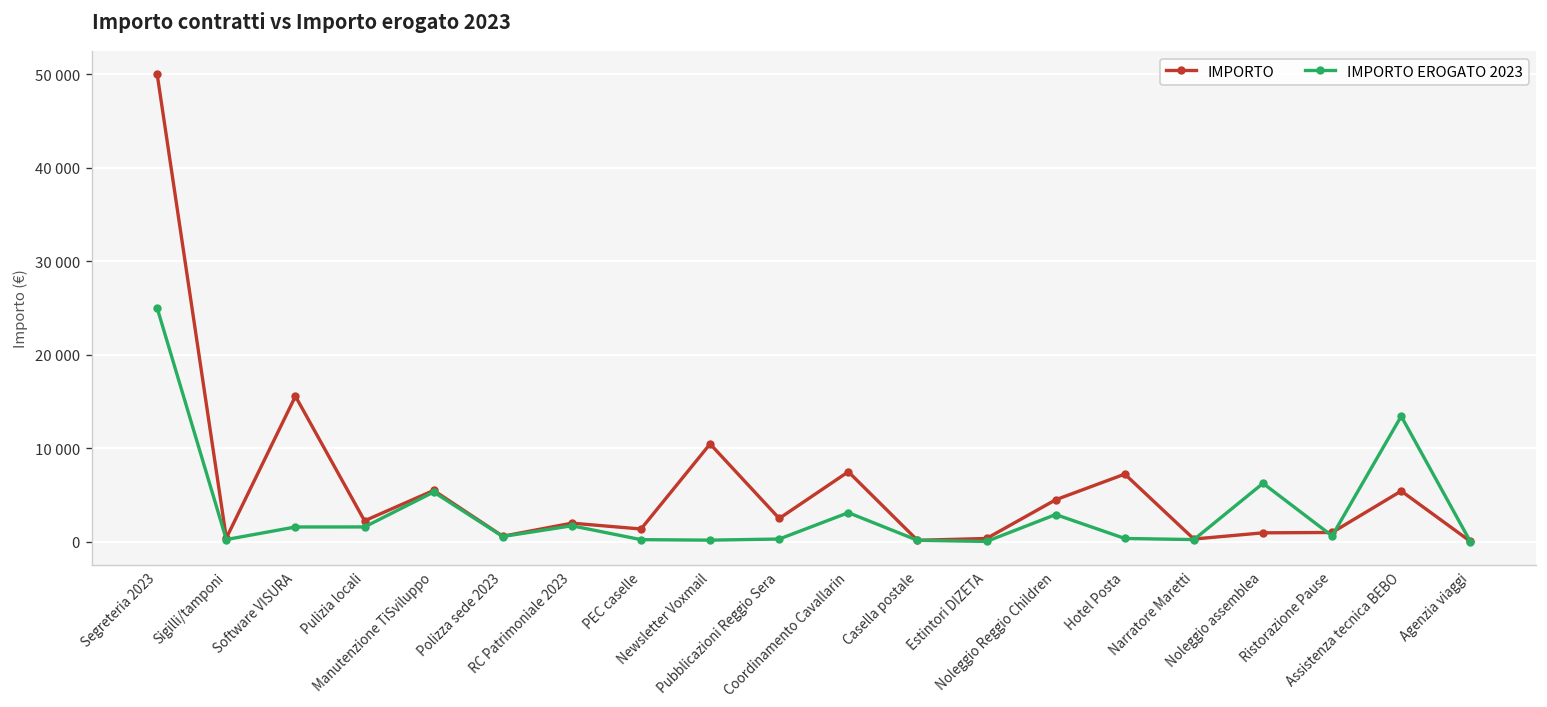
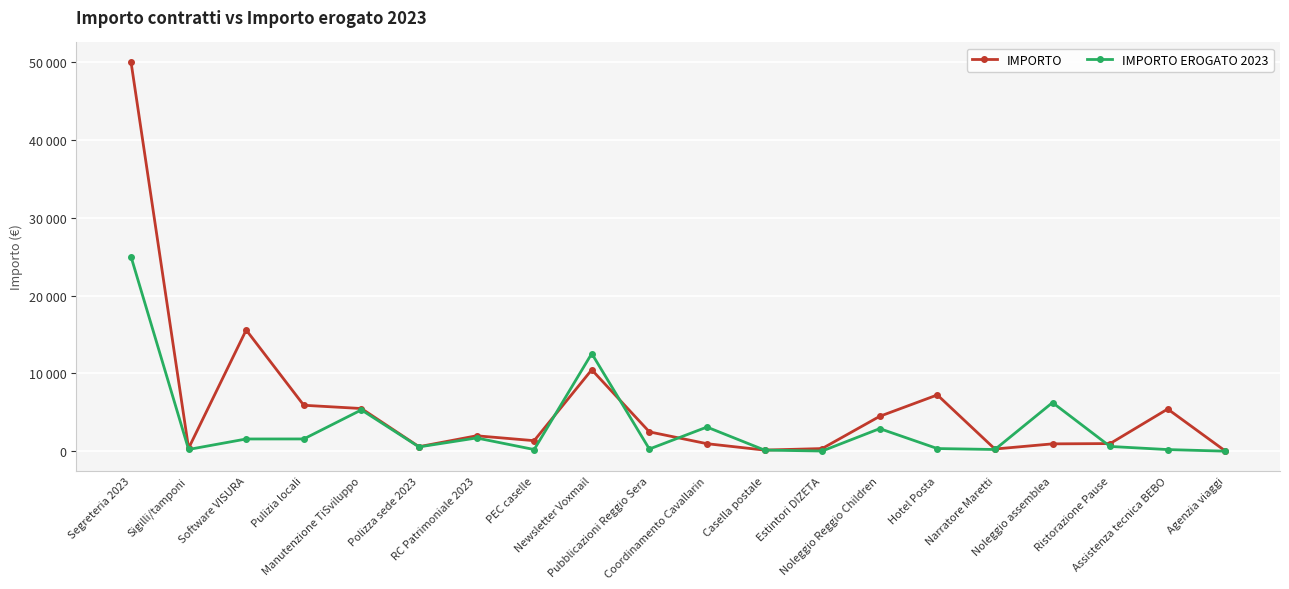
IMPORTO, Pulizia locali: 2000 -> 6000
IMPORTO EROGATO 2023, Newsletter Voxmail: 0 -> 13000
IMPORTO, Coordinamento Cavallarin: 8000 -> 1000
IMPORTO EROGATO 2023, Assistenza tecnica BEBO: 13000 -> 0
